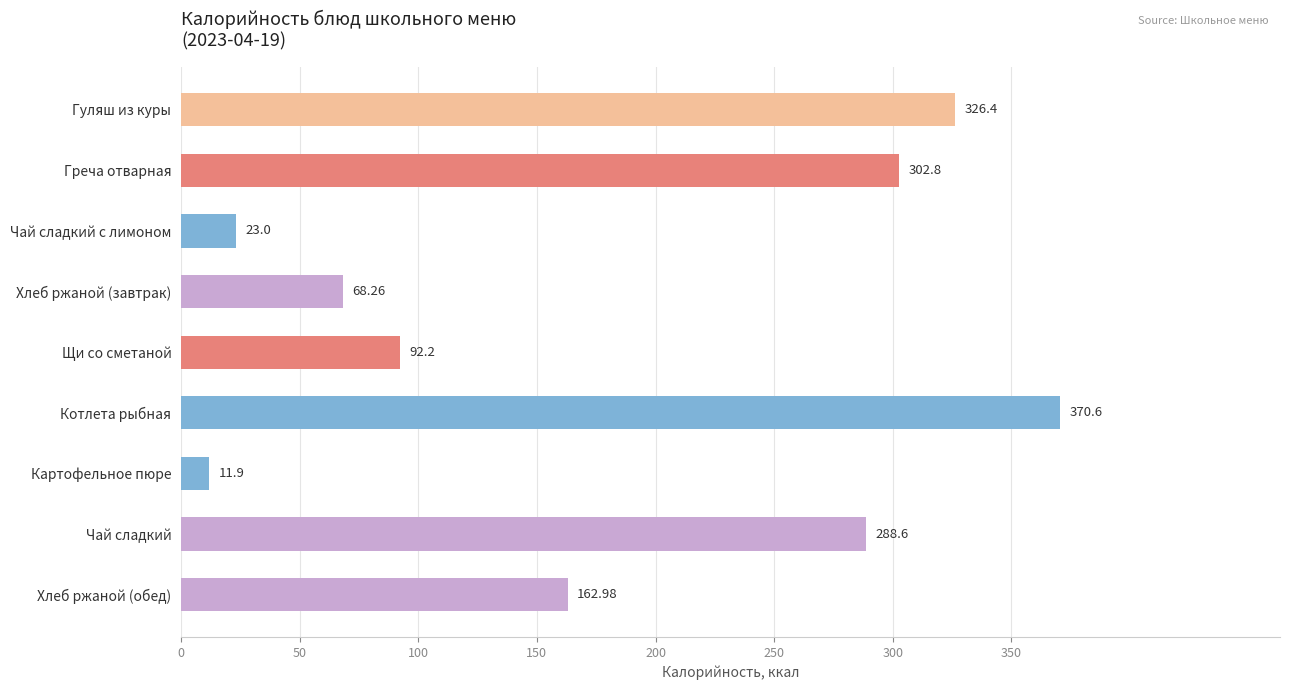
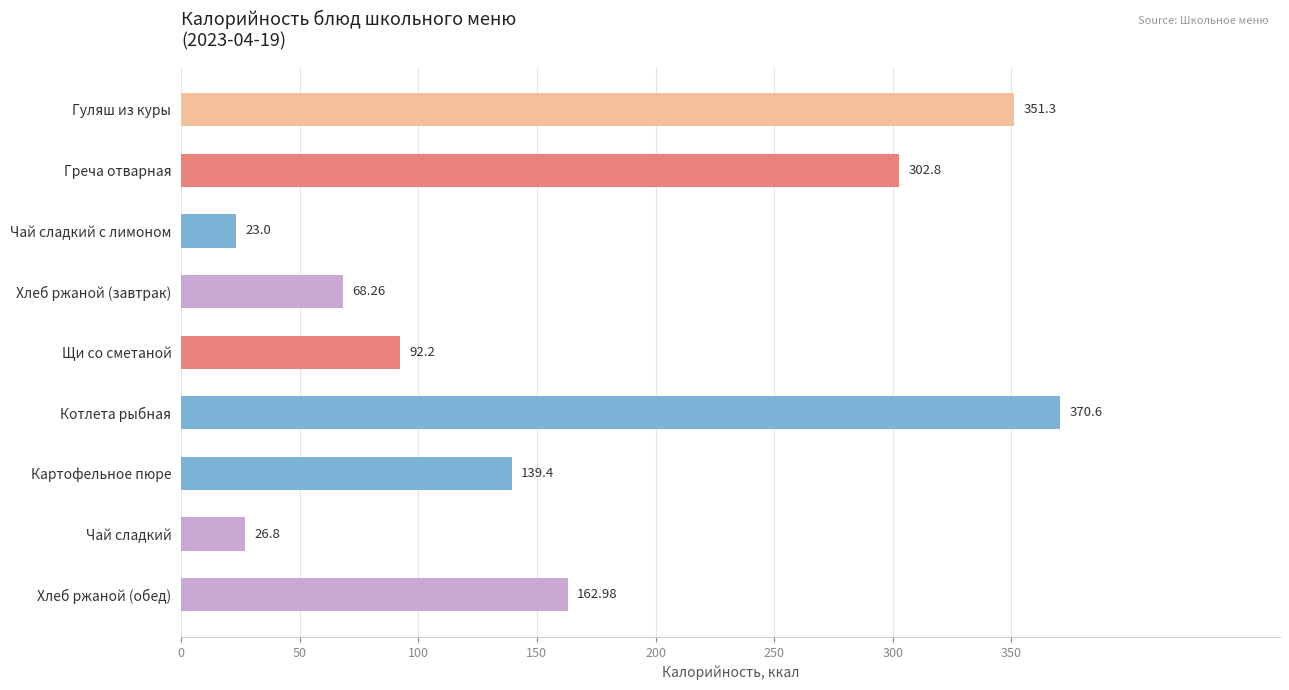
Гуляш из куры: 326.4 -> 351.3
Картофельное пюре: 11.9 -> 139.4
Чай сладкий: 288.6 -> 26.8
